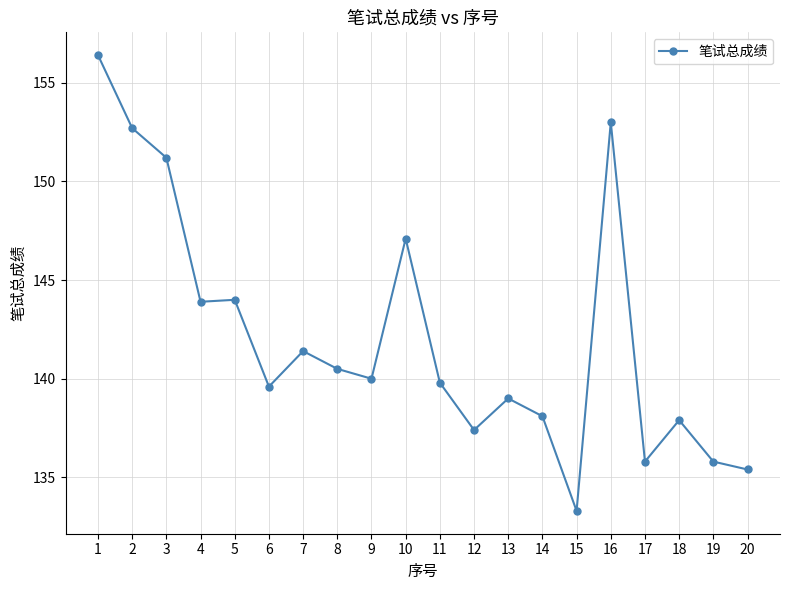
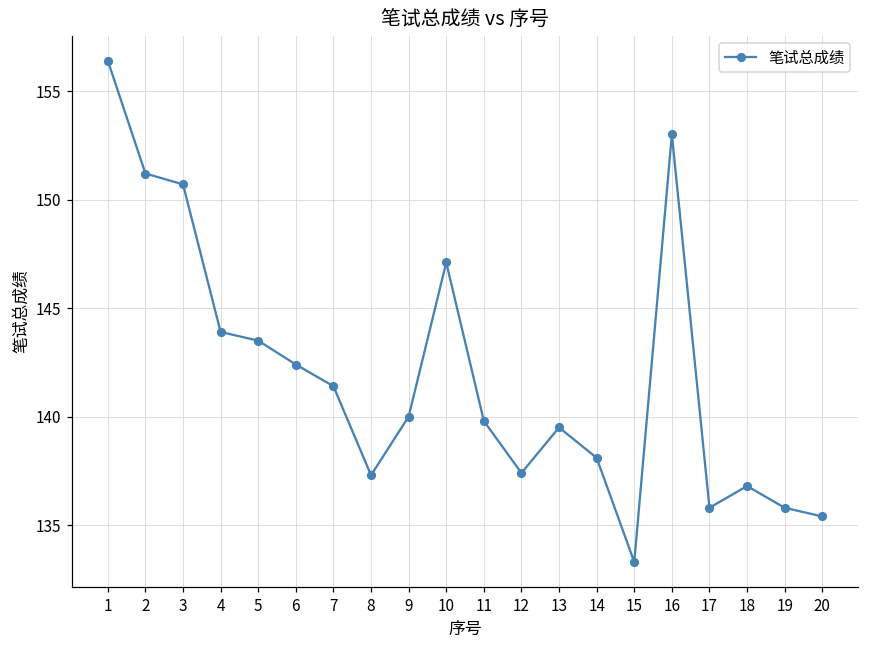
2: 152.7 -> 151.2
3: 151.2 -> 150.7
5: 144.0 -> 143.5
6: 139.6 -> 142.4
8: 140.5 -> 137.3
13: 139.0 -> 139.5
18: 137.9 -> 136.8
